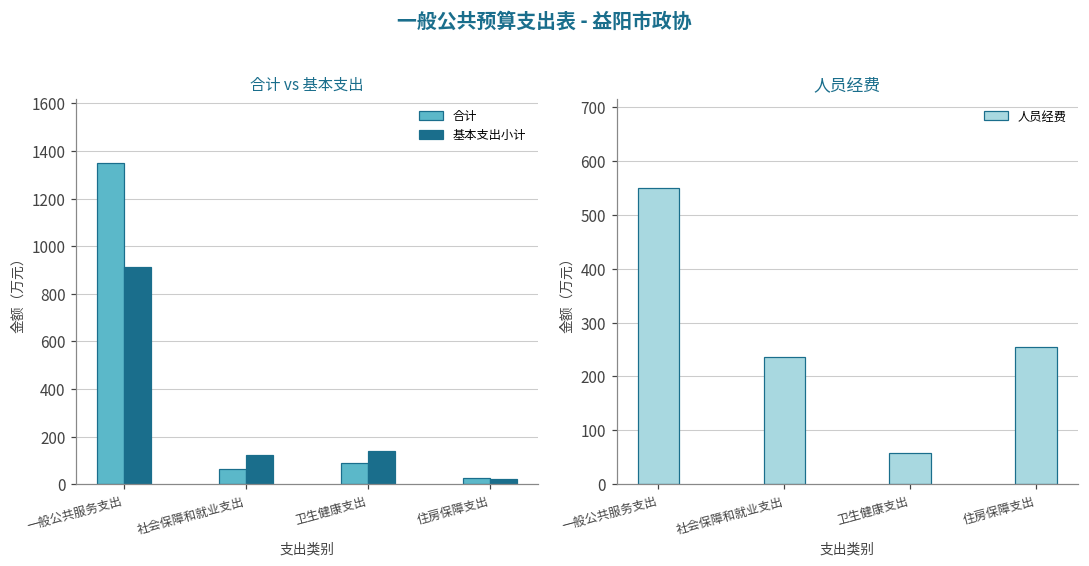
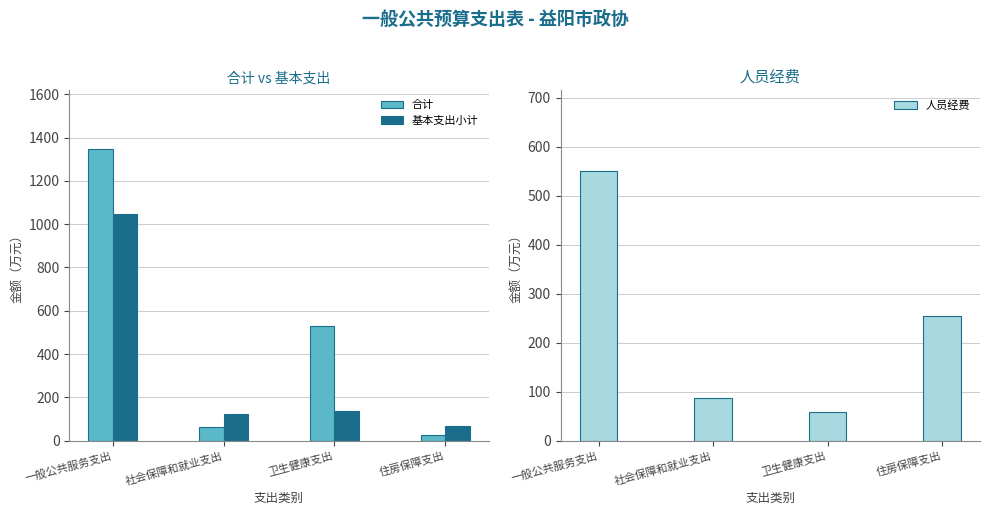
合计 vs 基本支出, 基本支出小计, 一般公共服务支出: 910 -> 1050
合计 vs 基本支出, 合计, 卫生健康支出: 90 -> 530
合计 vs 基本支出, 基本支出小计, 住房保障支出: 20 -> 70
人员经费, 社会保障和就业支出: 240 -> 90
